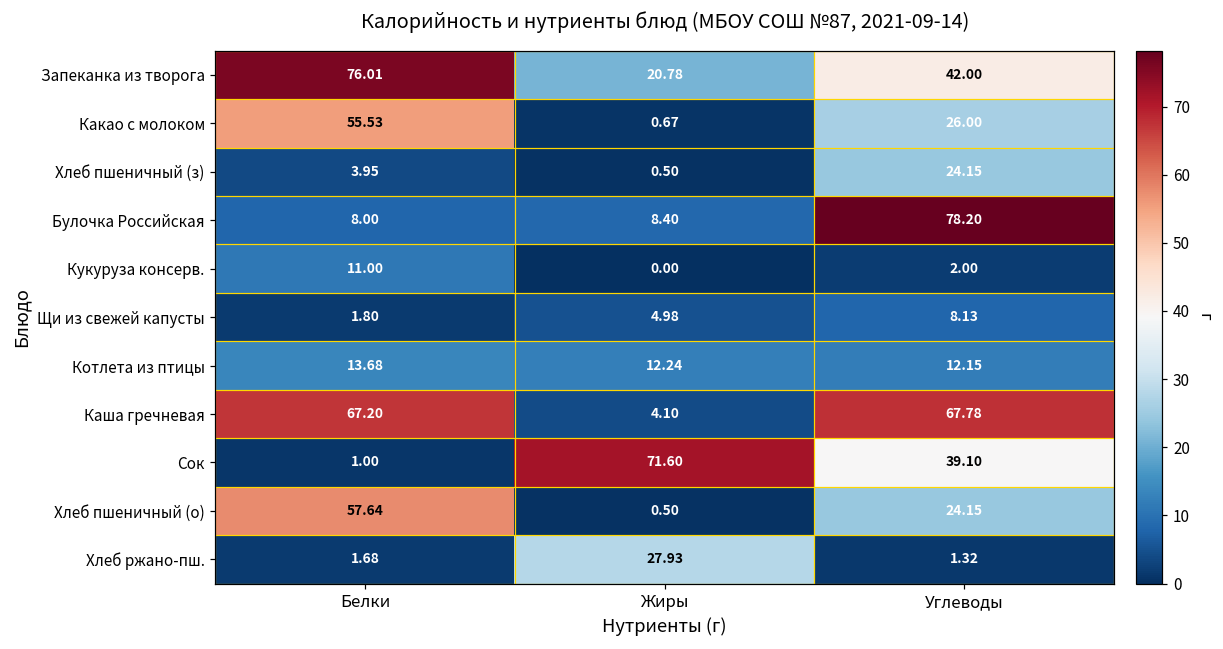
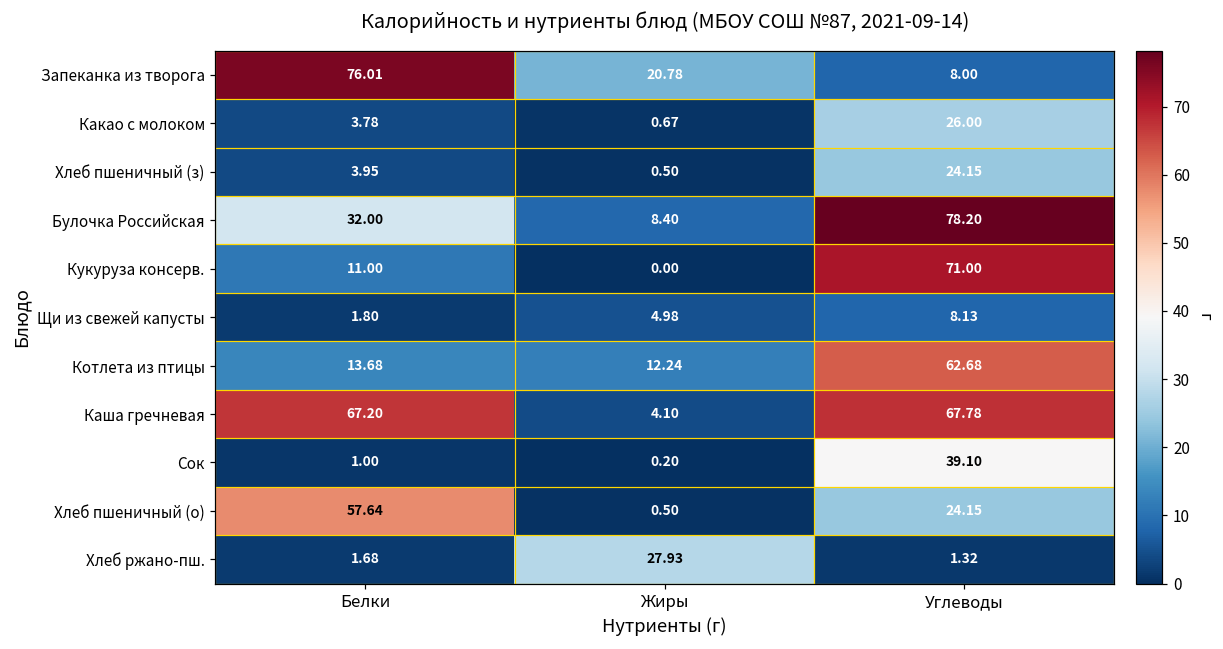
Запеканка из творога, Углеводы: 42.00 -> 8.00
Какао с молоком, Белки: 55.53 -> 3.78
Булочка Российская, Белки: 8.00 -> 32.00
Кукуруза консерв., Углеводы: 2.00 -> 71.00
Котлета из птицы, Углеводы: 12.15 -> 62.68
Сок, Жиры: 71.60 -> 0.20
